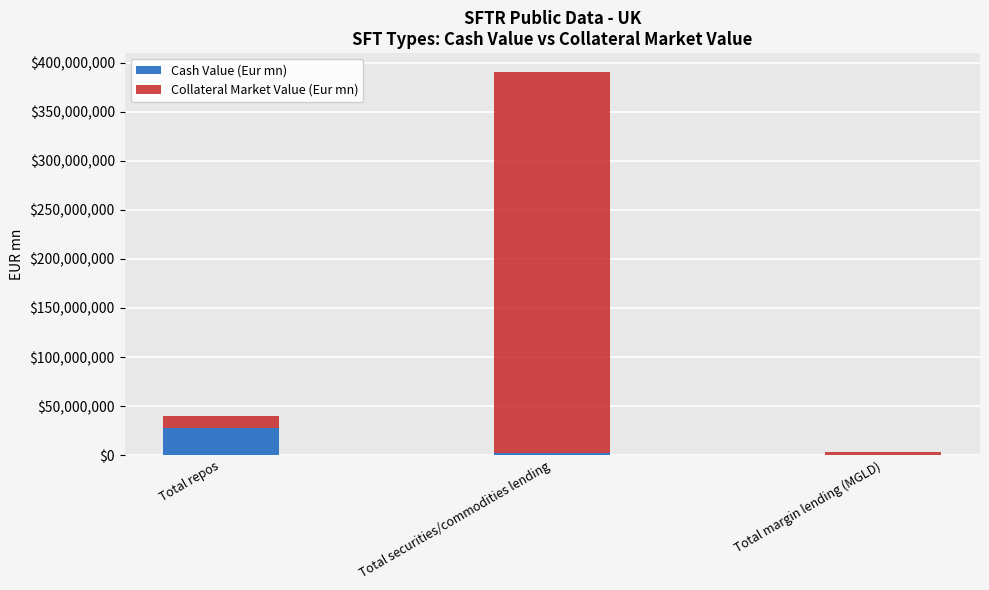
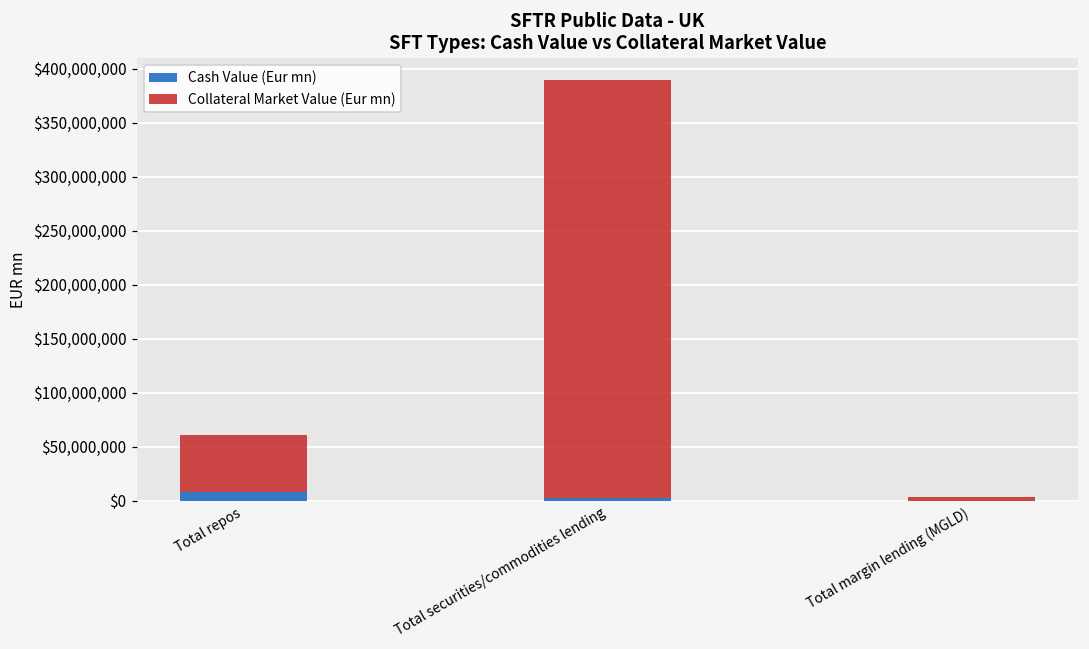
Cash Value (Eur mn), Total repos: $30,000,000 -> $10,000,000
Collateral Market Value (Eur mn), Total repos: $10,000,000 -> $50,000,000
